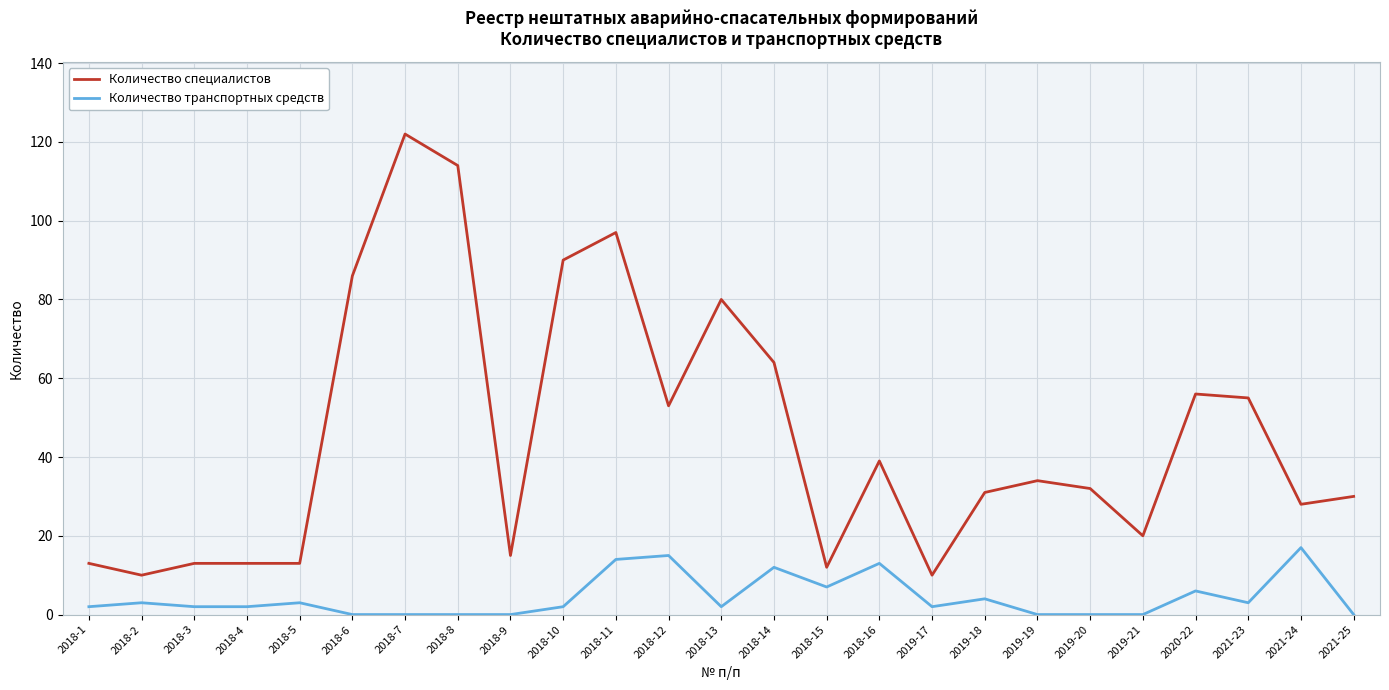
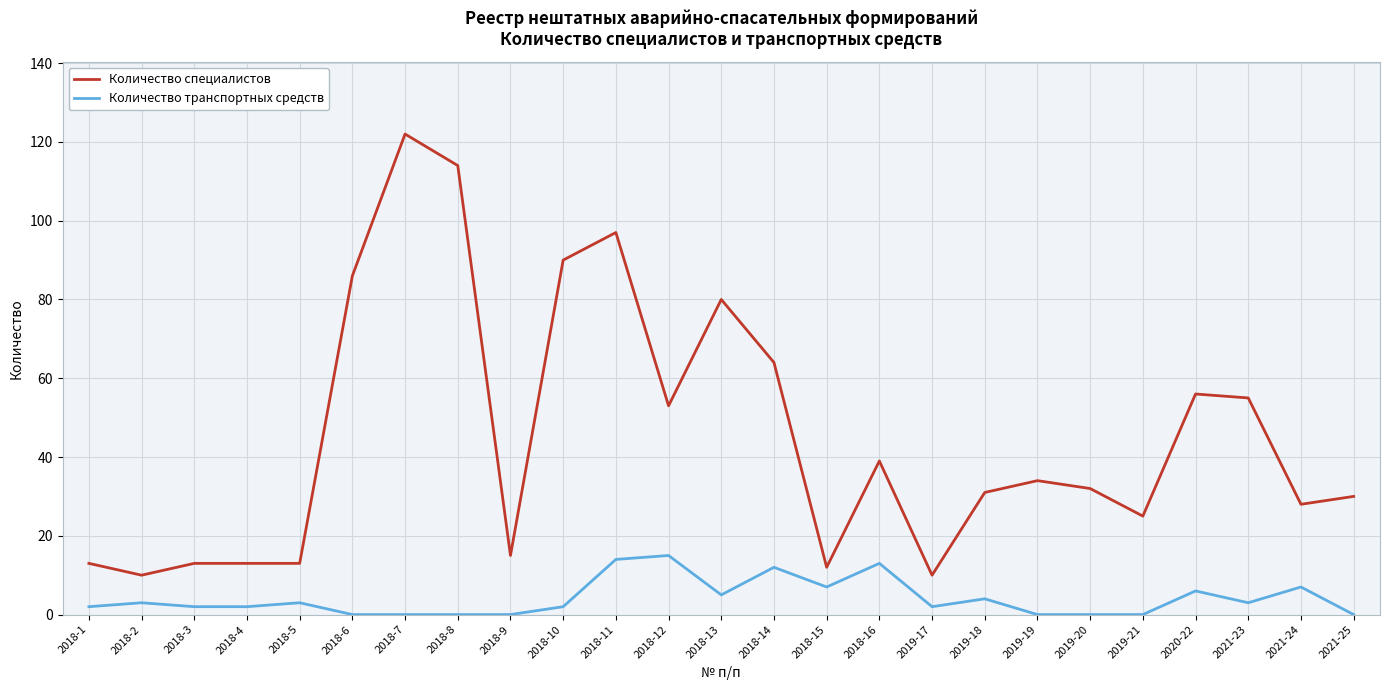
Количество транспортных средств, 2018-13: 2 -> 5
Количество специалистов, 2019-21: 20 -> 25
Количество транспортных средств, 2021-24: 17 -> 7
